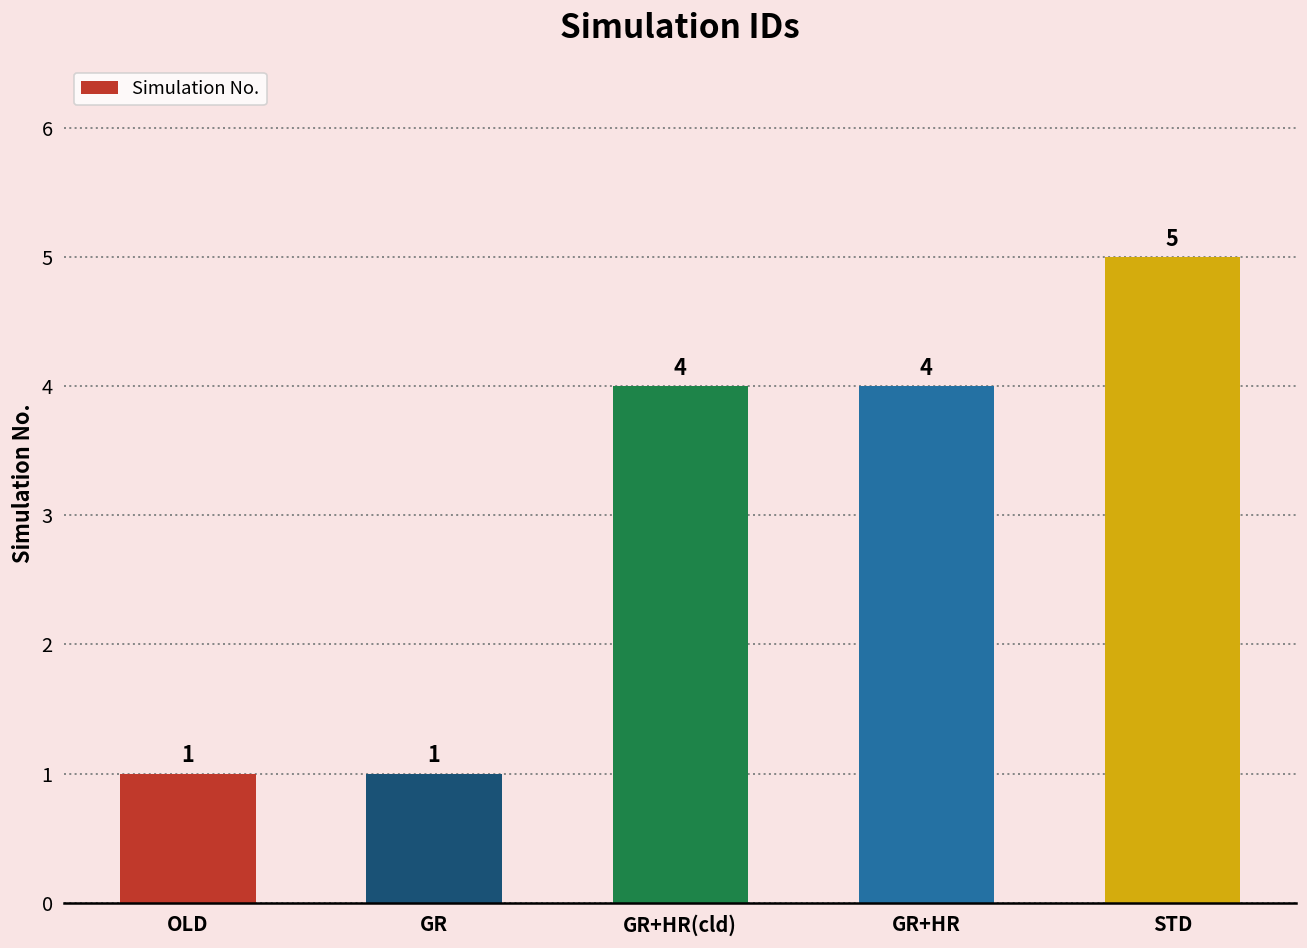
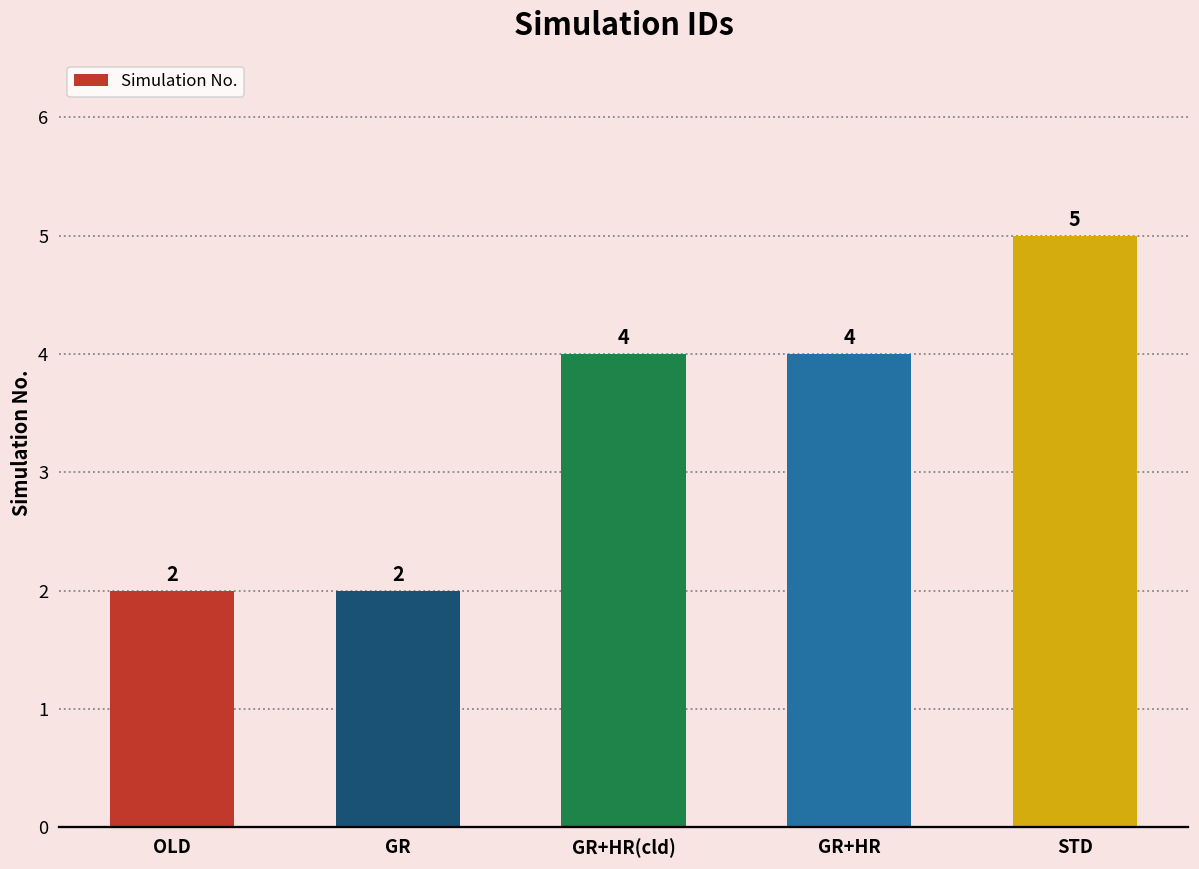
OLD: 1 -> 2
GR: 1 -> 2
